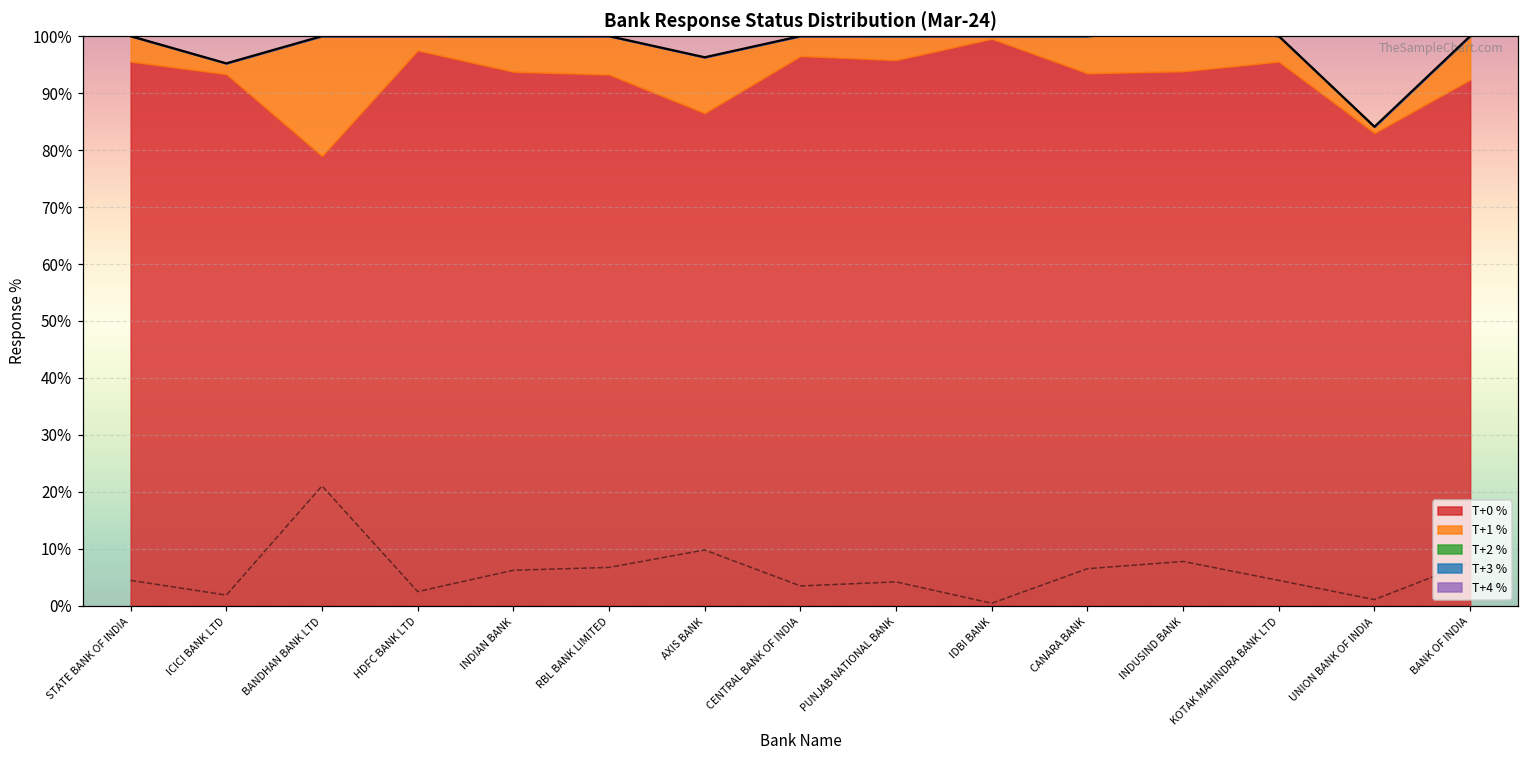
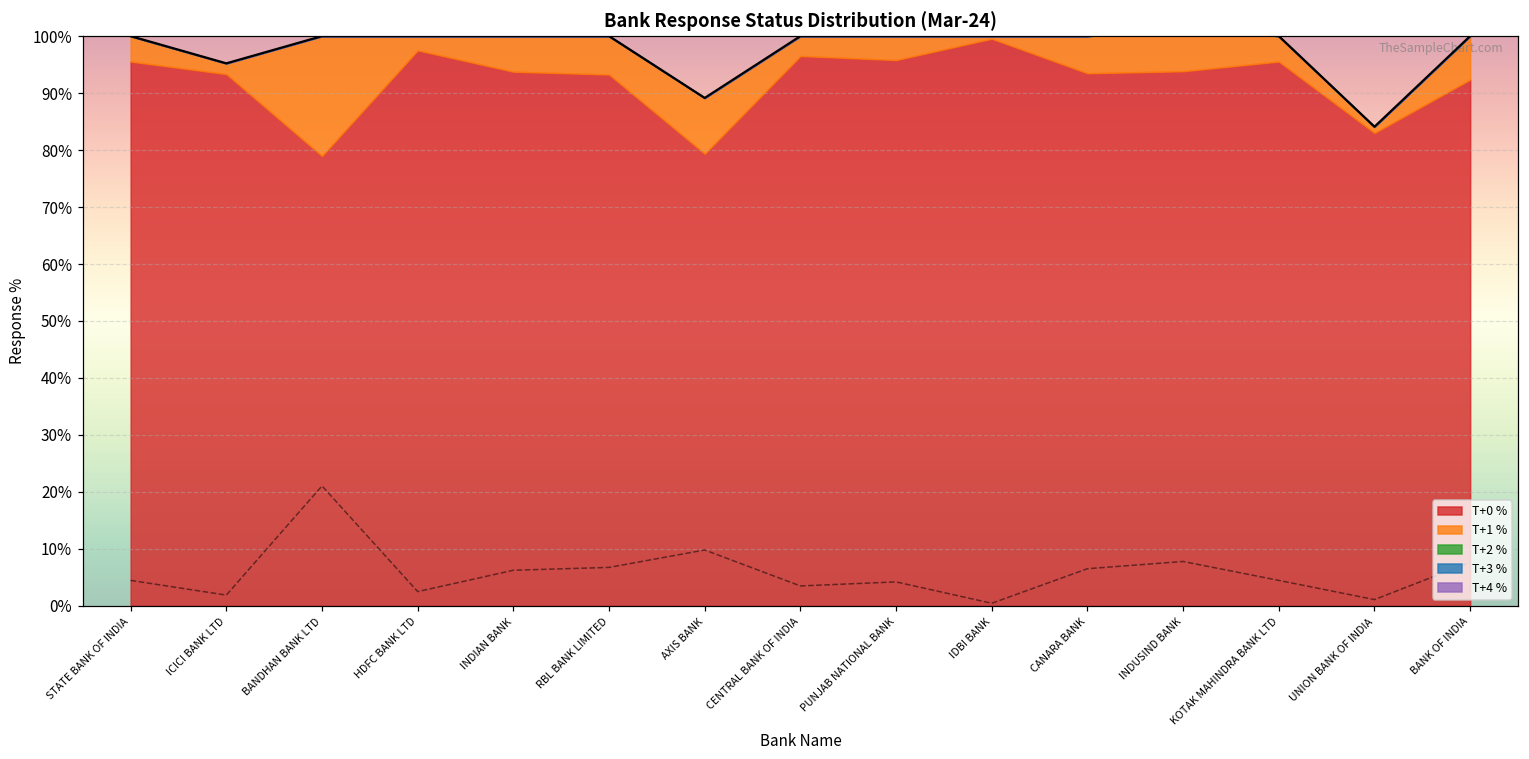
T+0 %, AXIS BANK: 86% -> 79%
